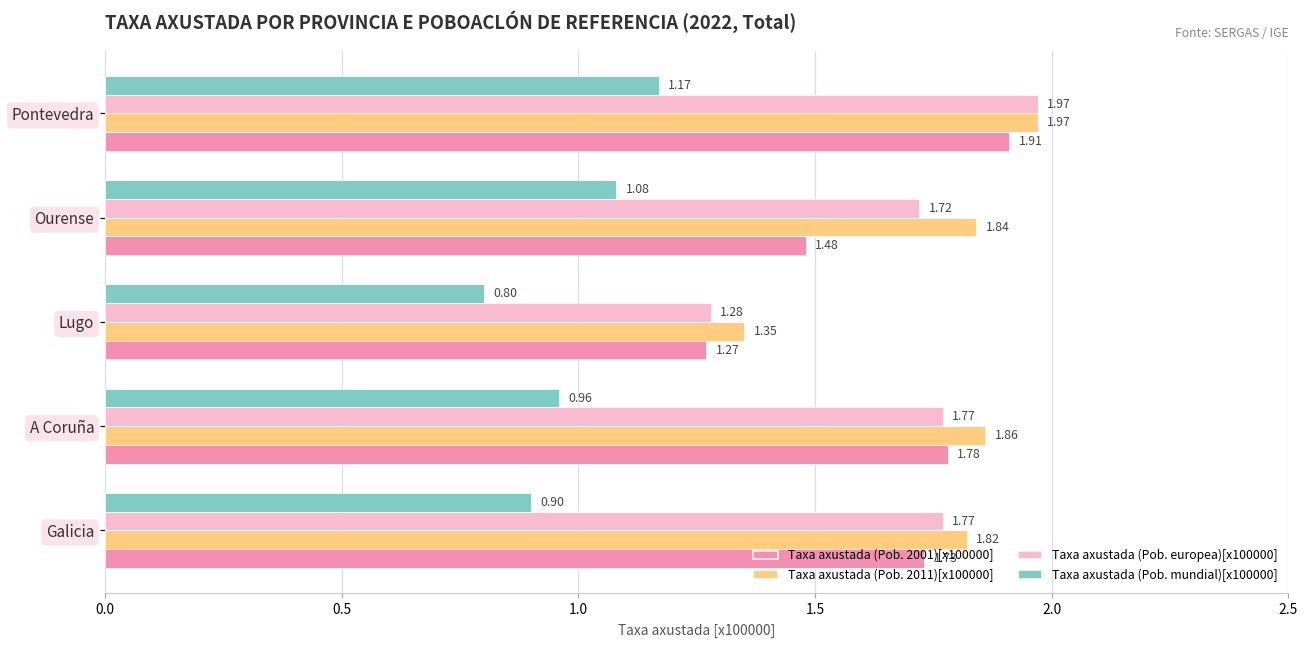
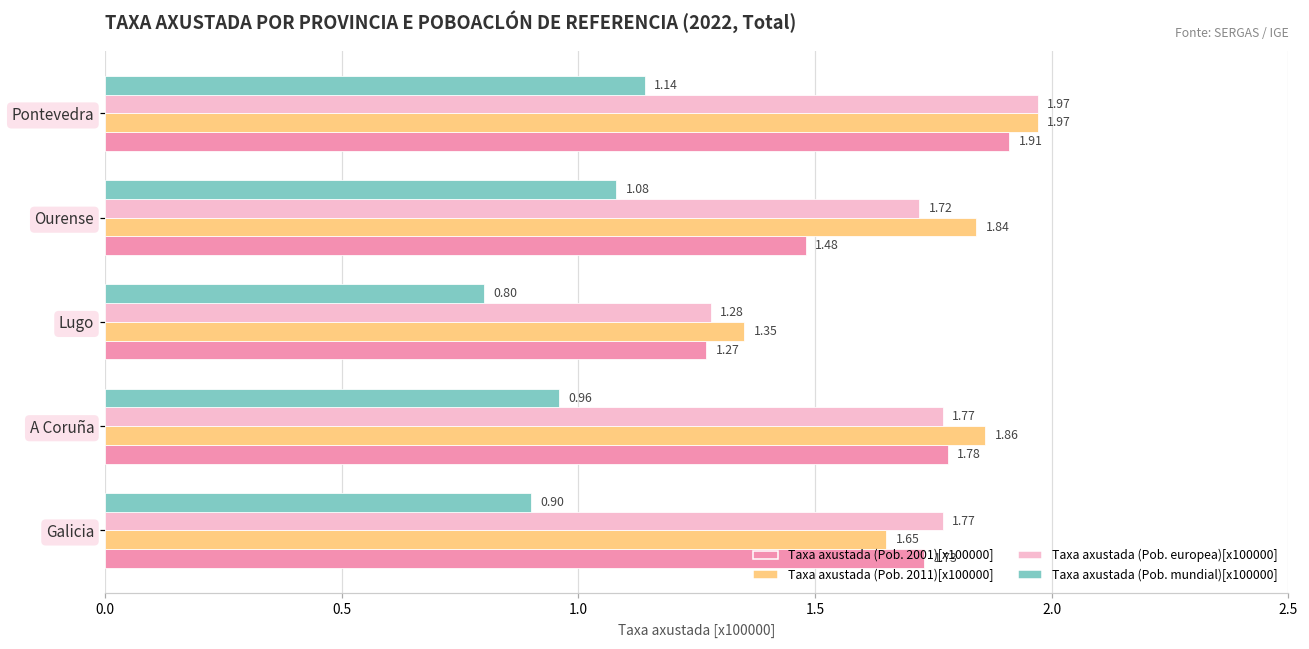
Taxa axustada (Pob. mundial)[x100000], Pontevedra: 1.17 -> 1.14
Taxa axustada (Pob. 2011)[x100000], Galicia: 1.82 -> 1.65
